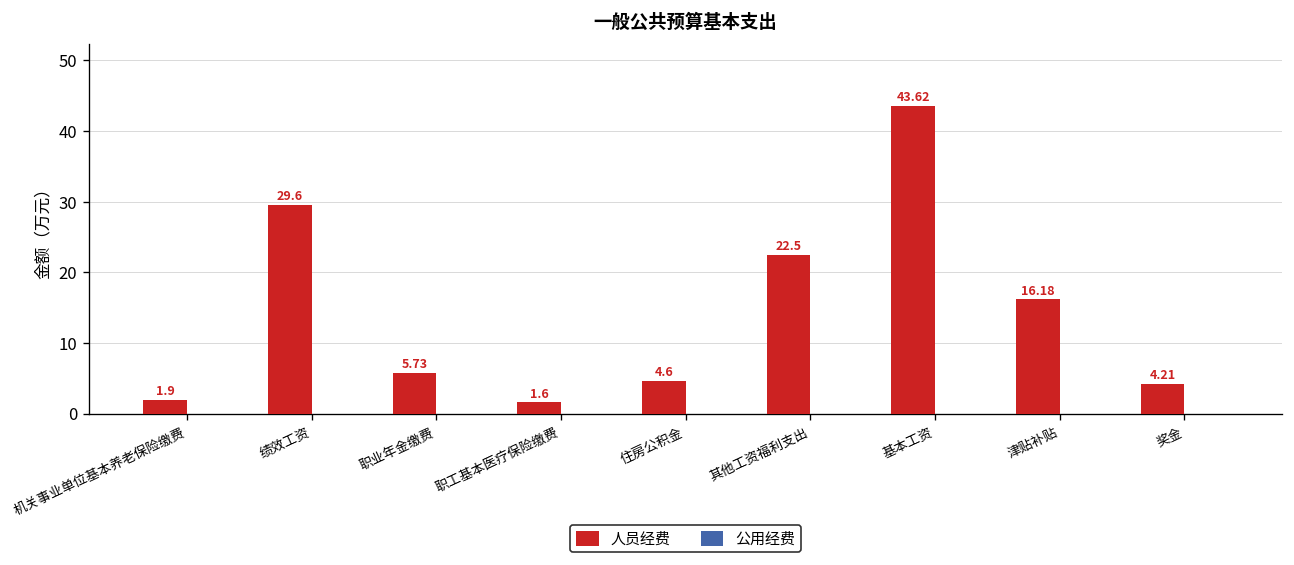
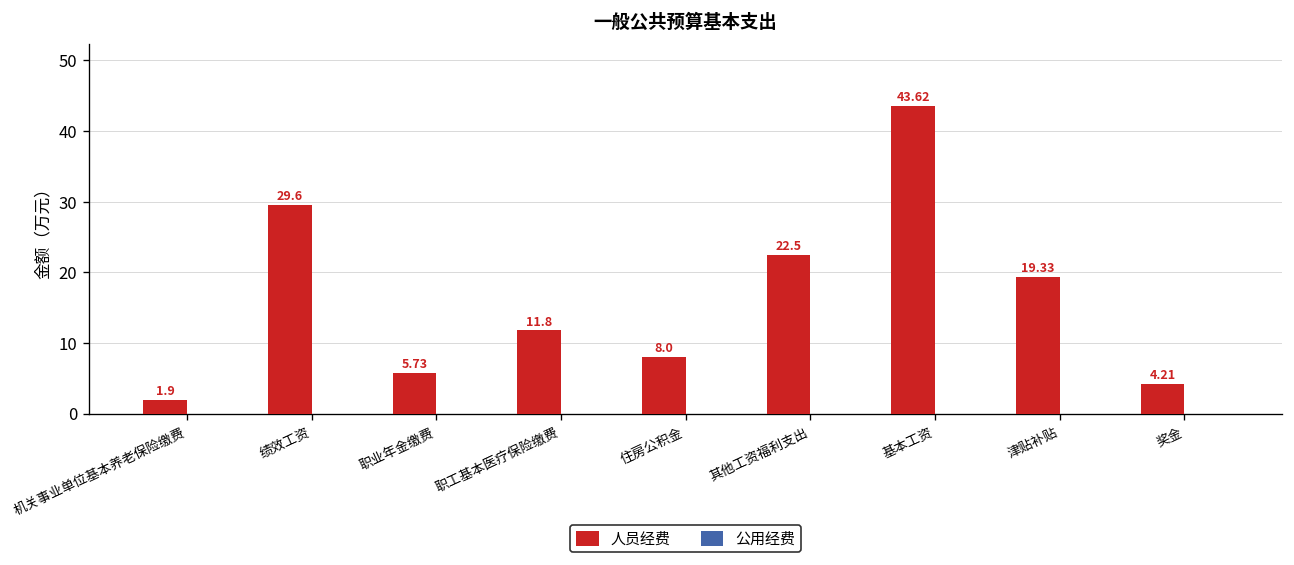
人员经费, 职工基本医疗保险缴费: 1.6 -> 11.8
人员经费, 住房公积金: 4.6 -> 8.0
人员经费, 津贴补贴: 16.18 -> 19.33
